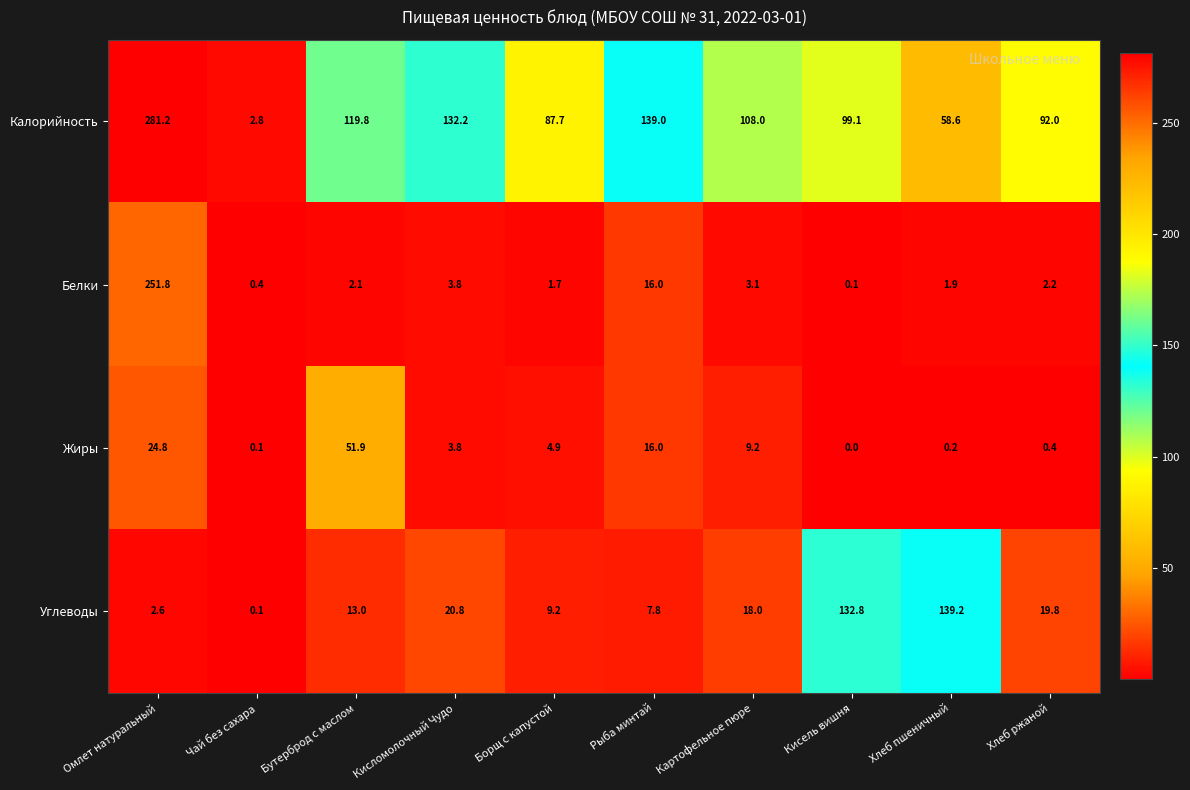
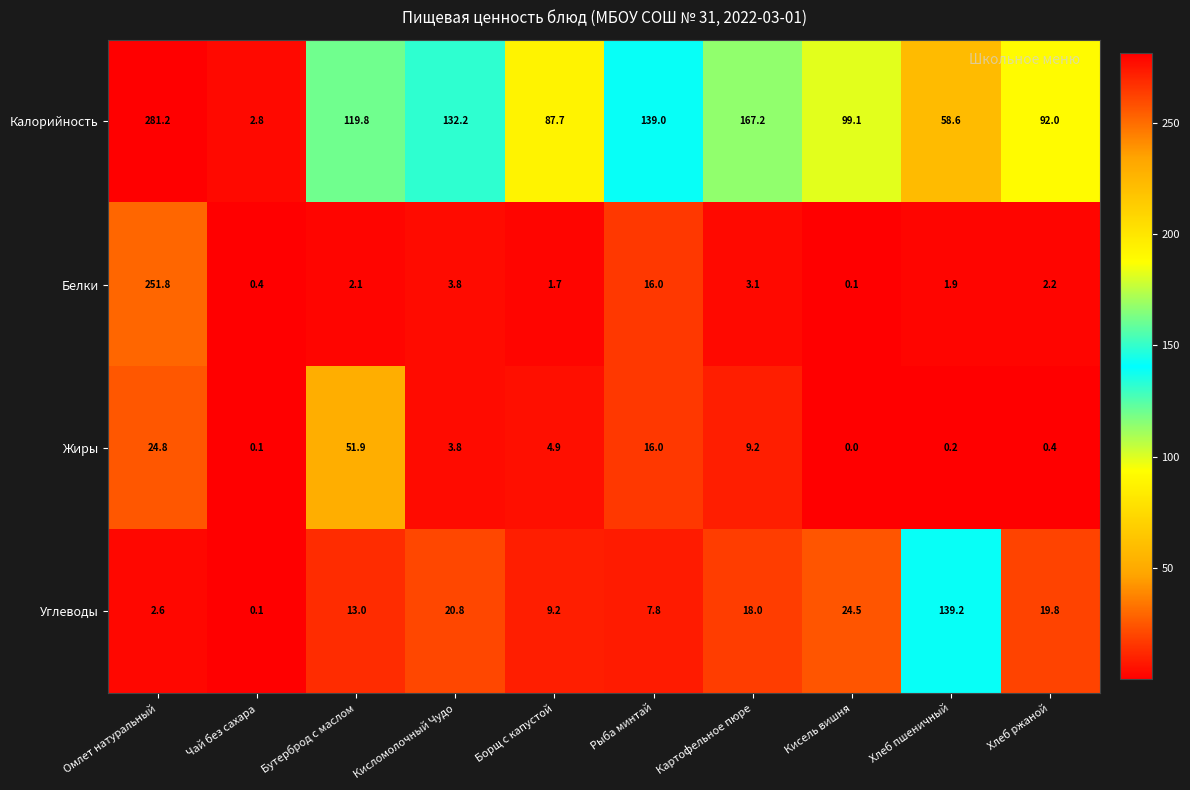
Калорийность, Картофельное пюре: 108.0 -> 167.2
Углеводы, Кисель вишня: 132.8 -> 24.5
